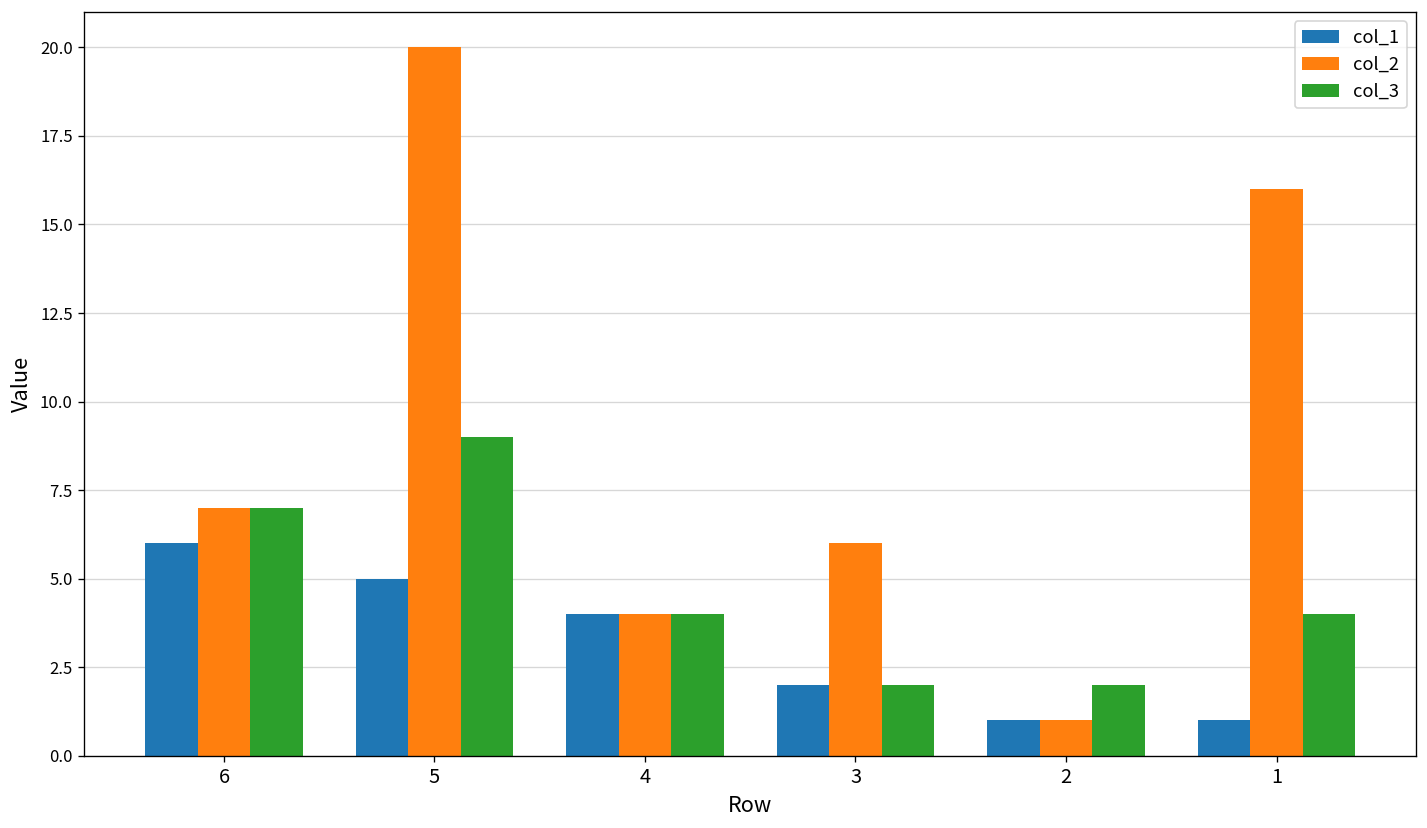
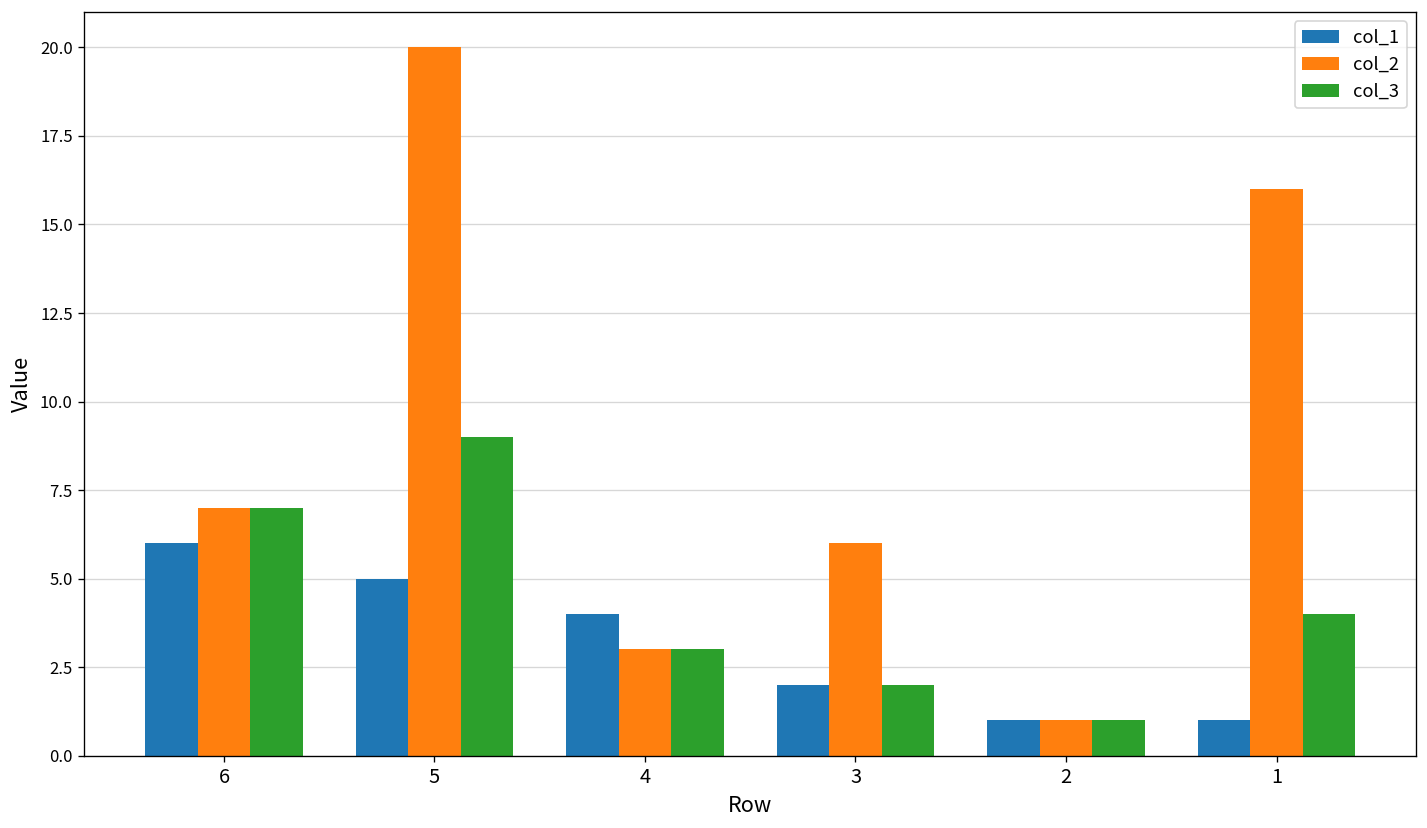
col_2, 4: 4 -> 3
col_3, 4: 4 -> 3
col_3, 2: 2 -> 1
